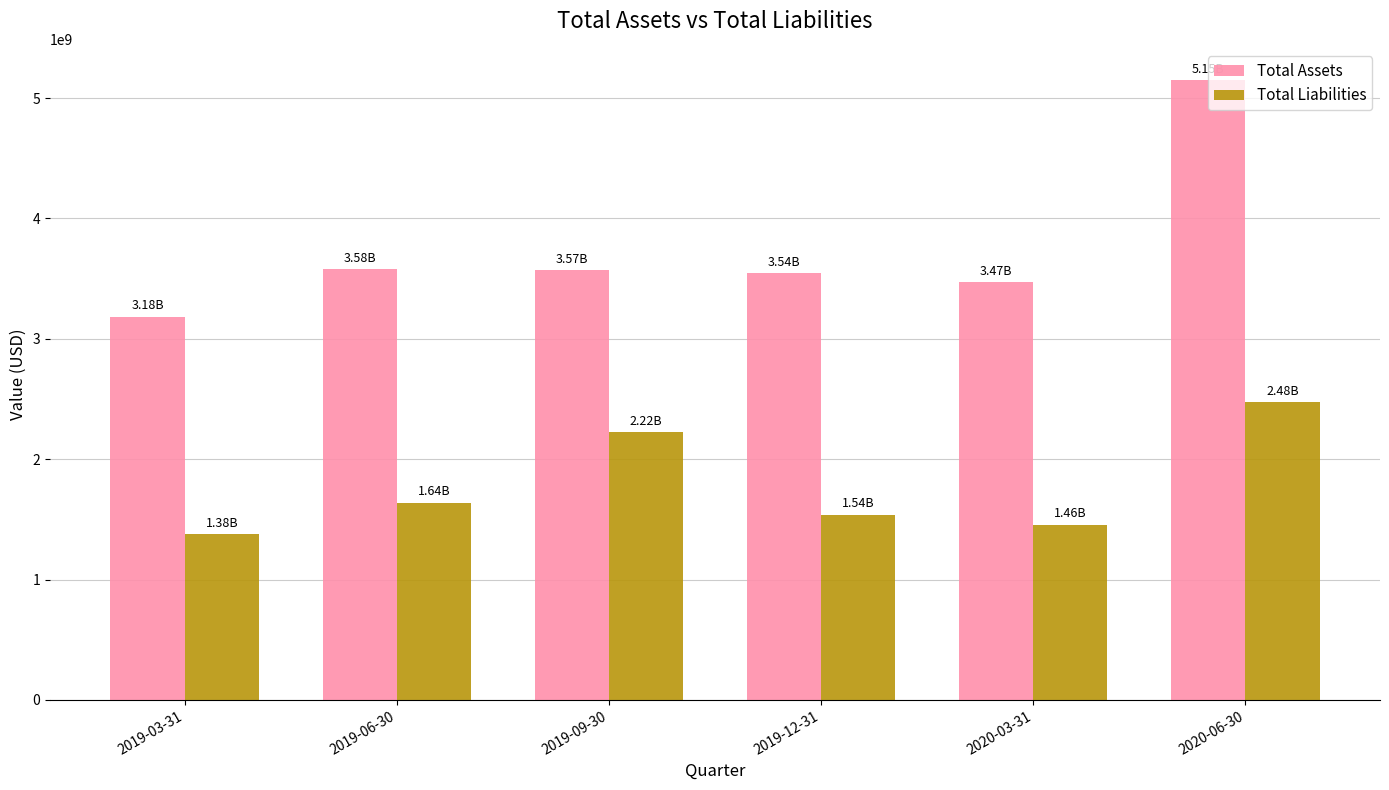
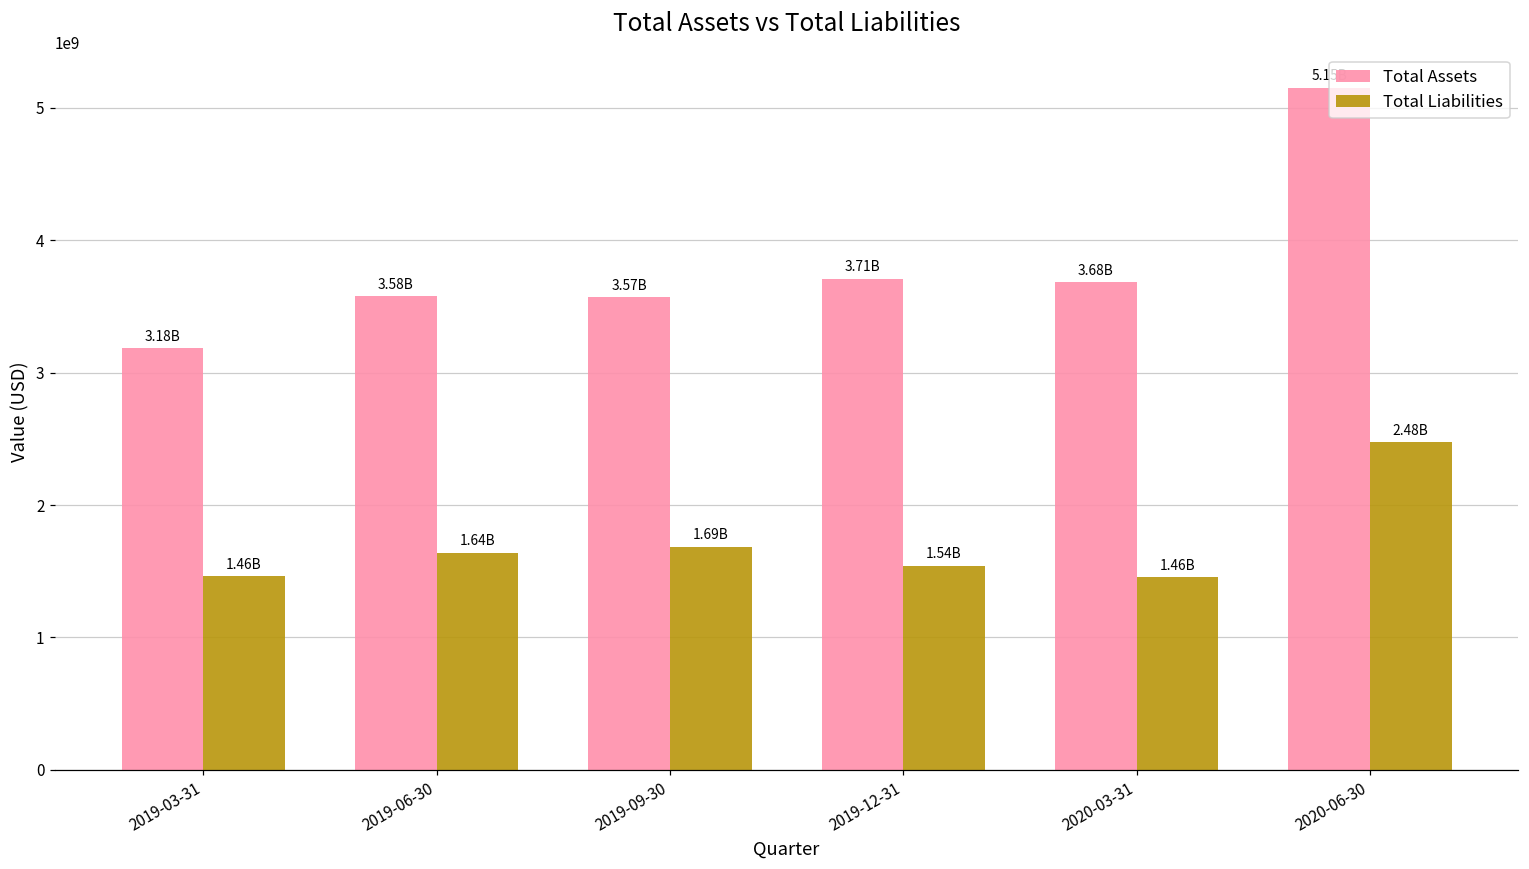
Total Liabilities, 2019-03-31: 1.38B -> 1.46B
Total Liabilities, 2019-09-30: 2.22B -> 1.69B
Total Assets, 2019-12-31: 3.54B -> 3.71B
Total Assets, 2020-03-31: 3.47B -> 3.68B
